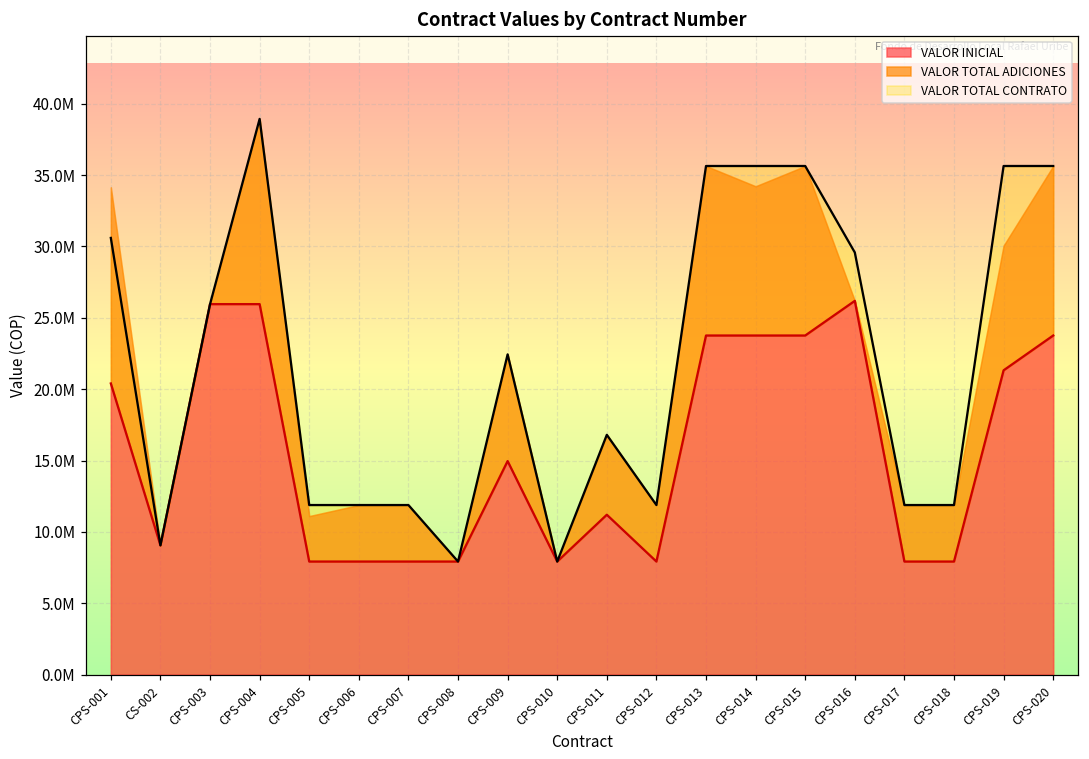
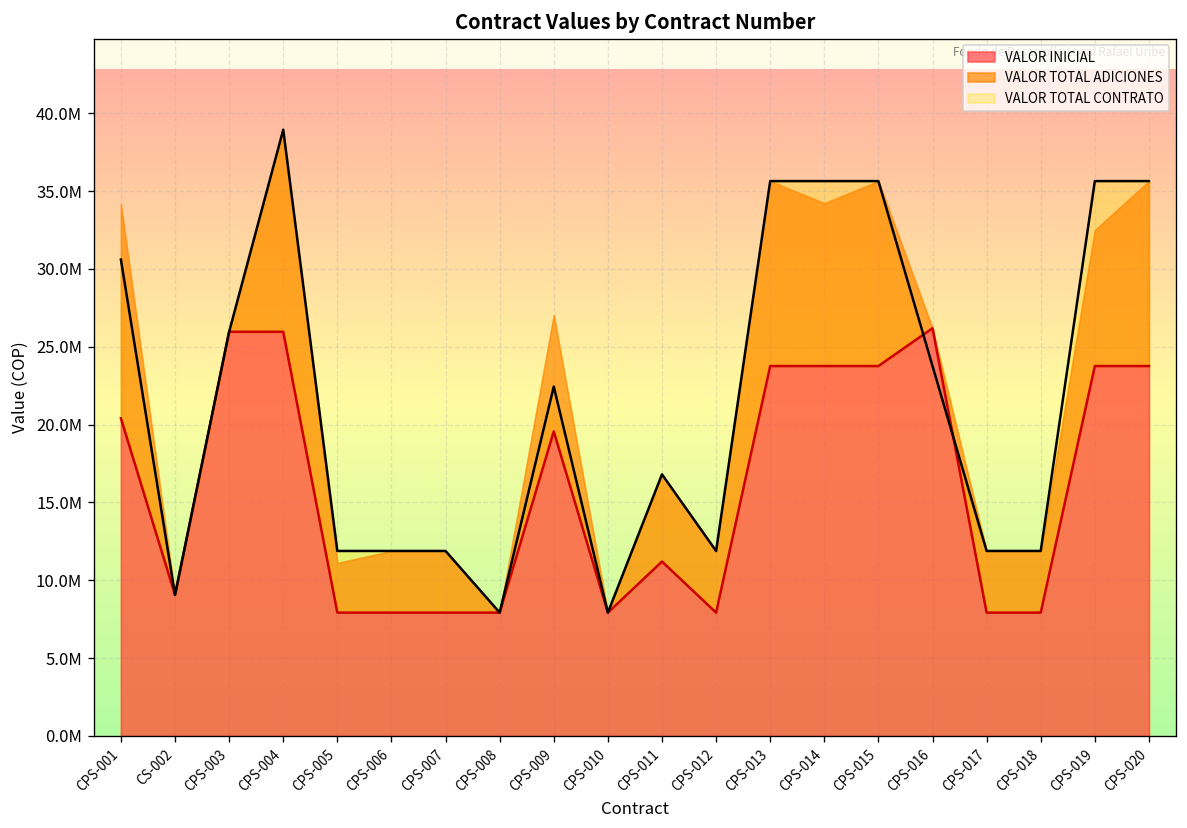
VALOR INICIAL, CPS-009: 15000000 -> 19600000
VALOR TOTAL CONTRATO, CPS-016: 29600000 -> 23800000
VALOR INICIAL, CPS-019: 21300000 -> 23800000
